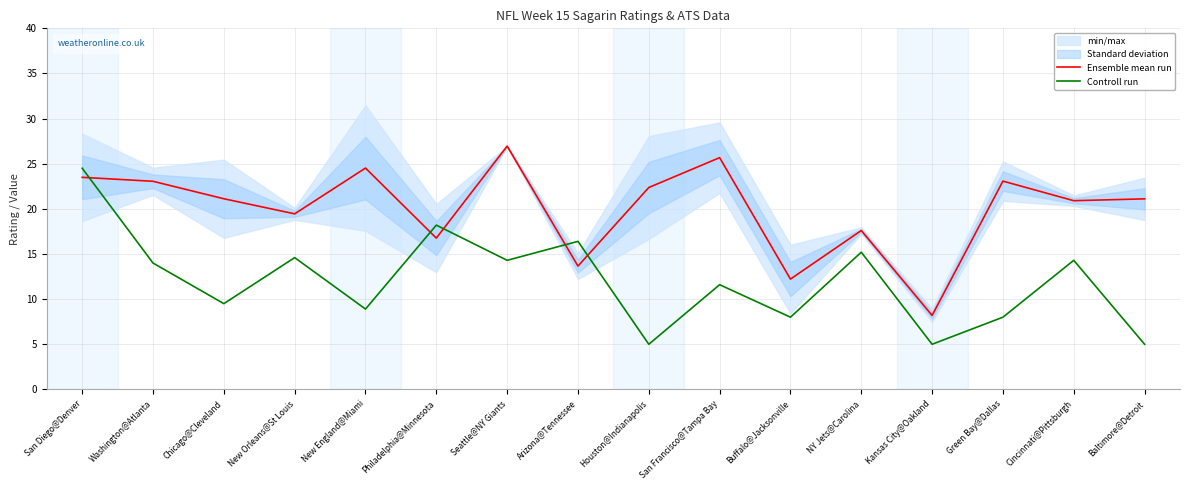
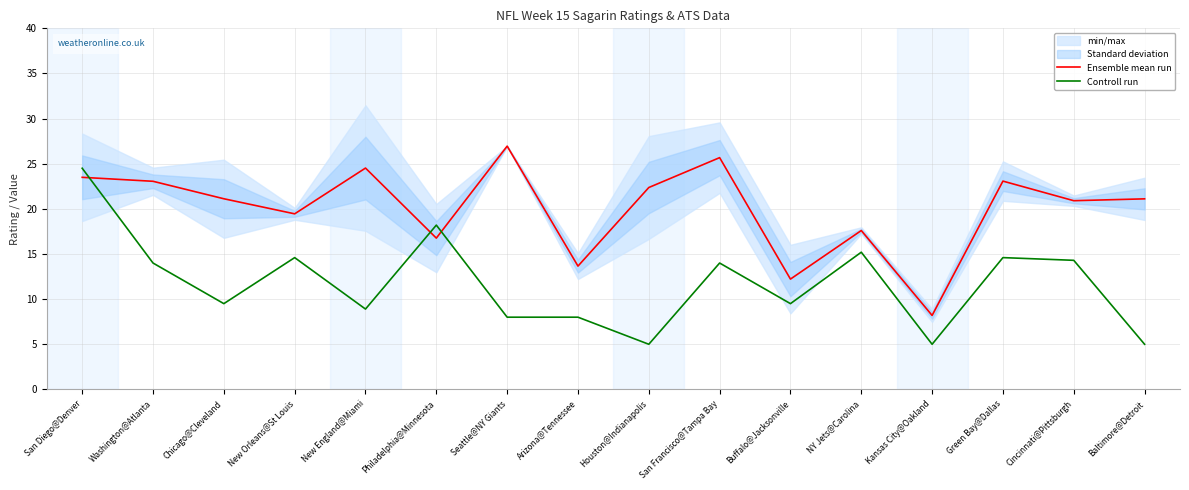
Controll run, Seattle@NY Giants: 14 -> 8
Controll run, Arizona@Tennessee: 16 -> 8
Controll run, San Francisco@Tampa Bay: 12 -> 14
Controll run, Buffalo@Jacksonville: 8 -> 10
Controll run, Green Bay@Dallas: 8 -> 15
